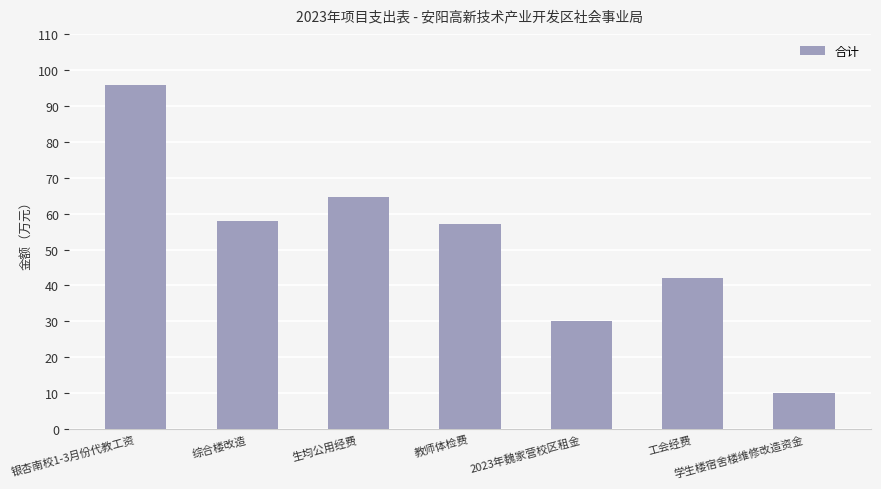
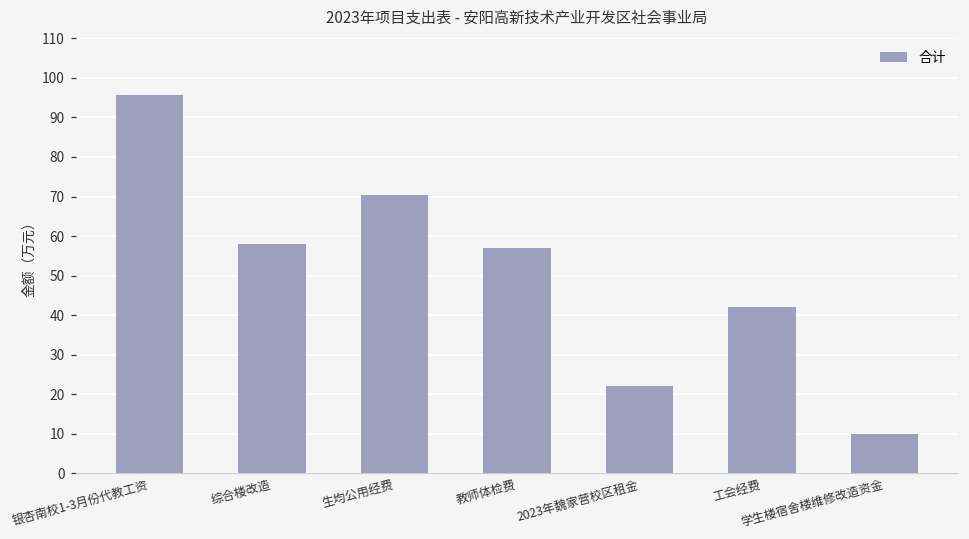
生均公用经费: 65 -> 71
2023年魏家营校区租金: 30 -> 22
